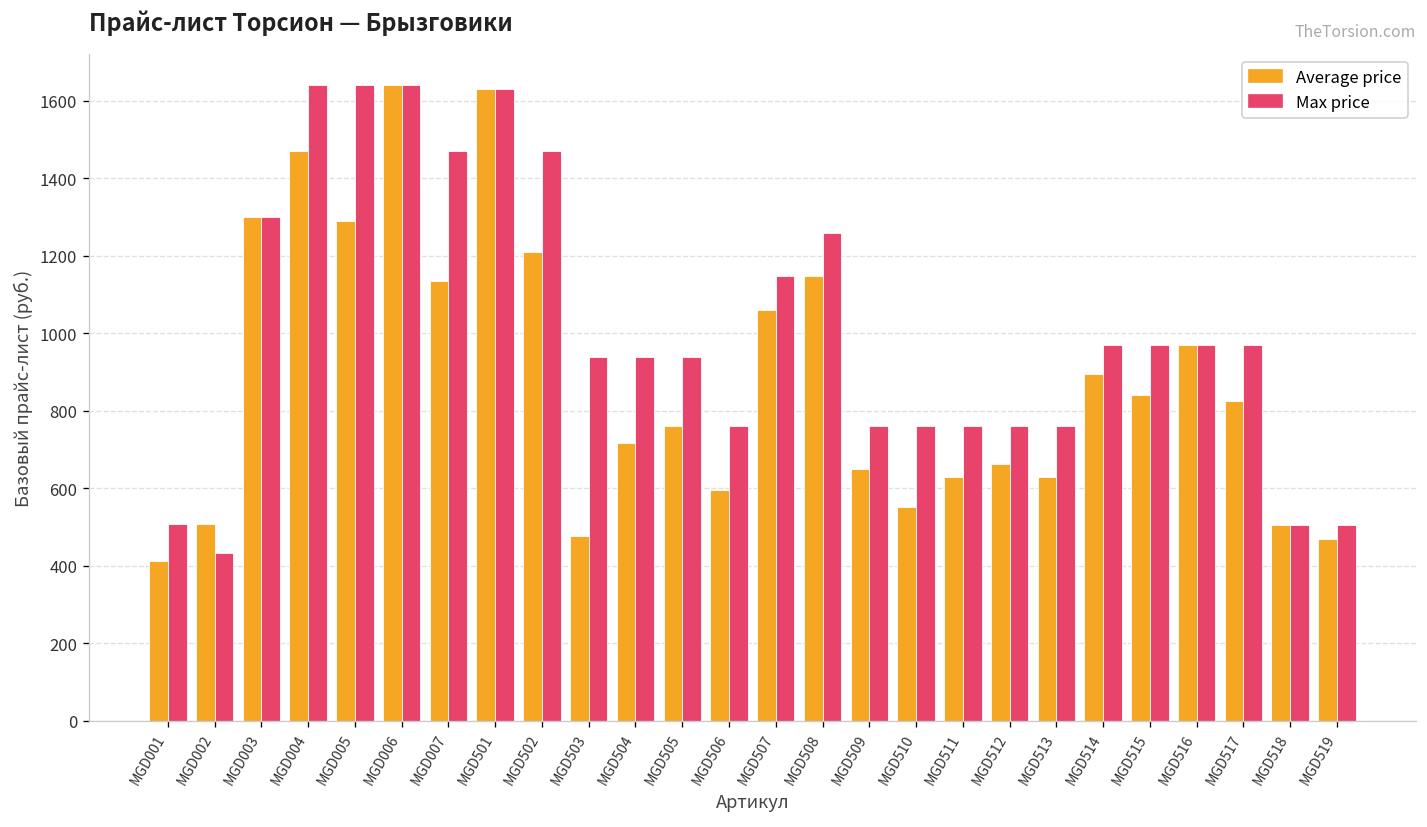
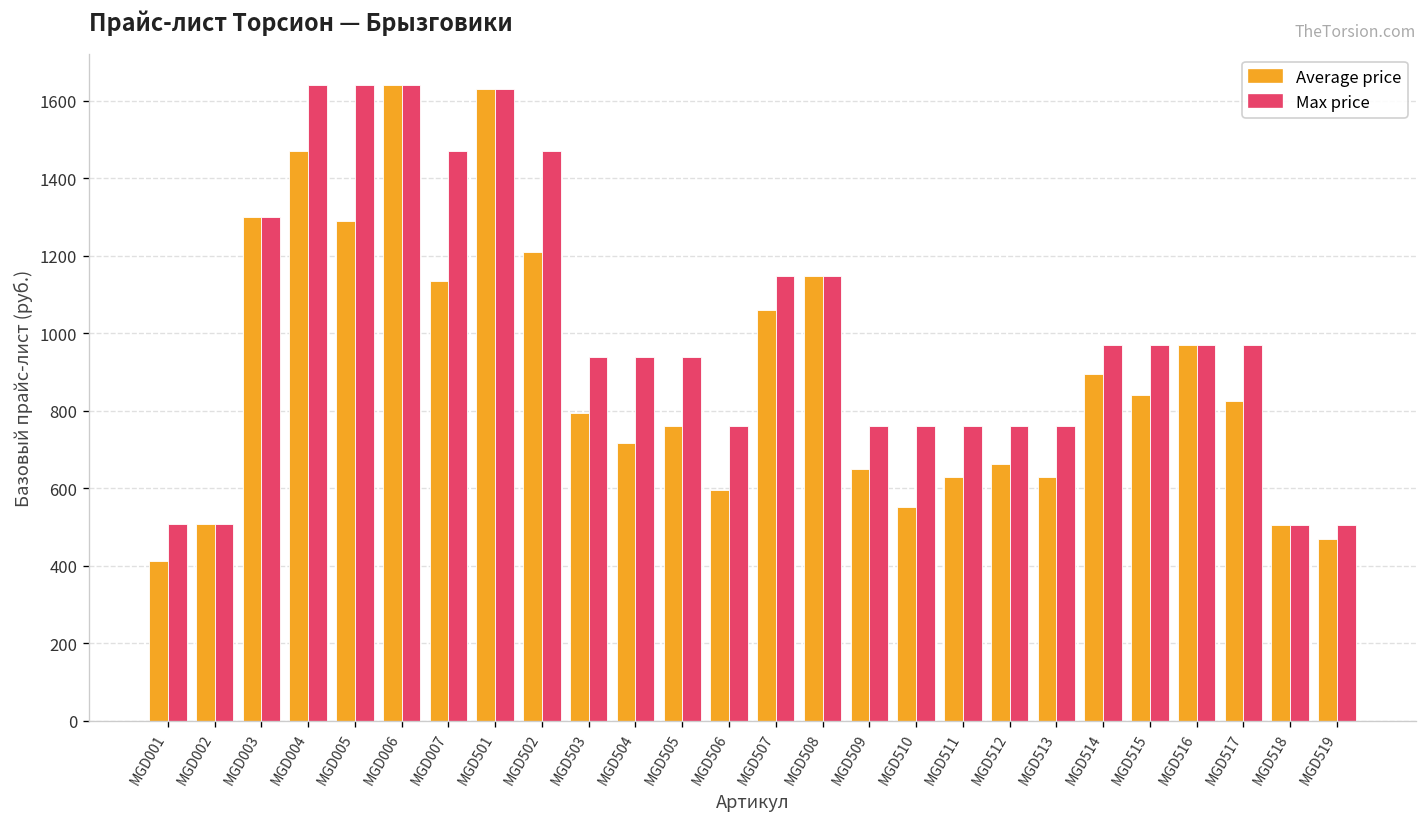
Max price, MGD002: 430 -> 510
Average price, MGD503: 480 -> 790
Max price, MGD508: 1260 -> 1150
